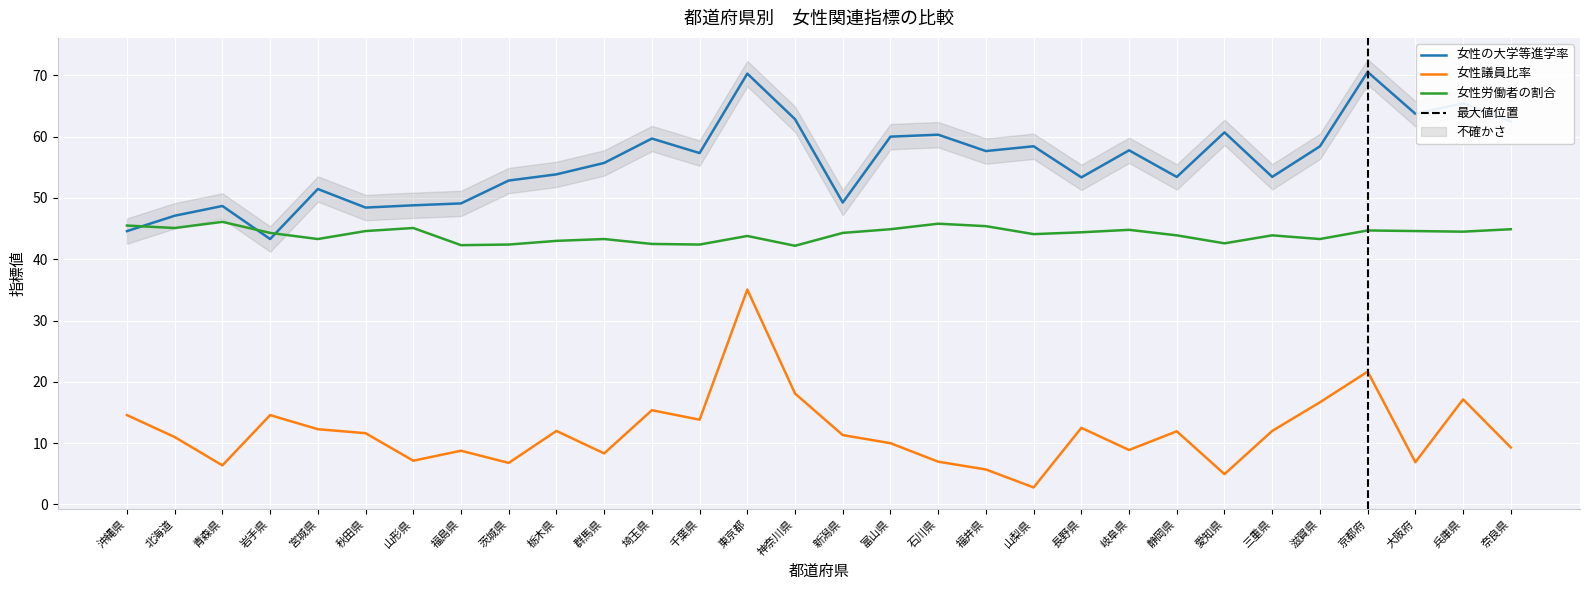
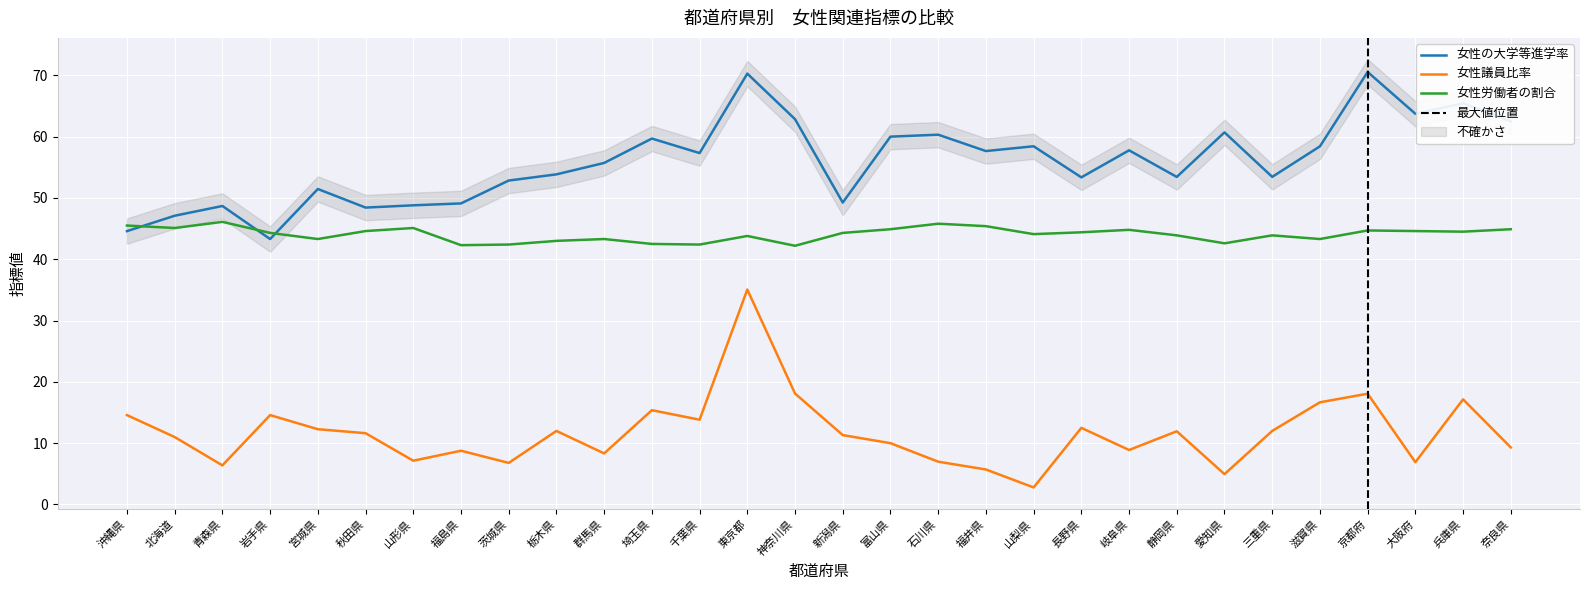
女性議員比率, 京都府: 22 -> 18
